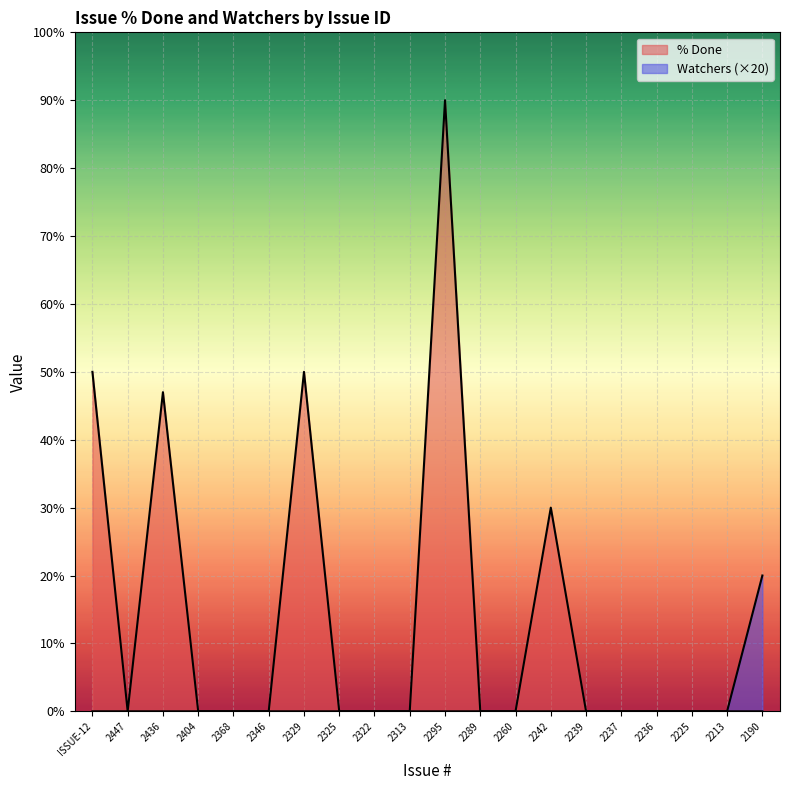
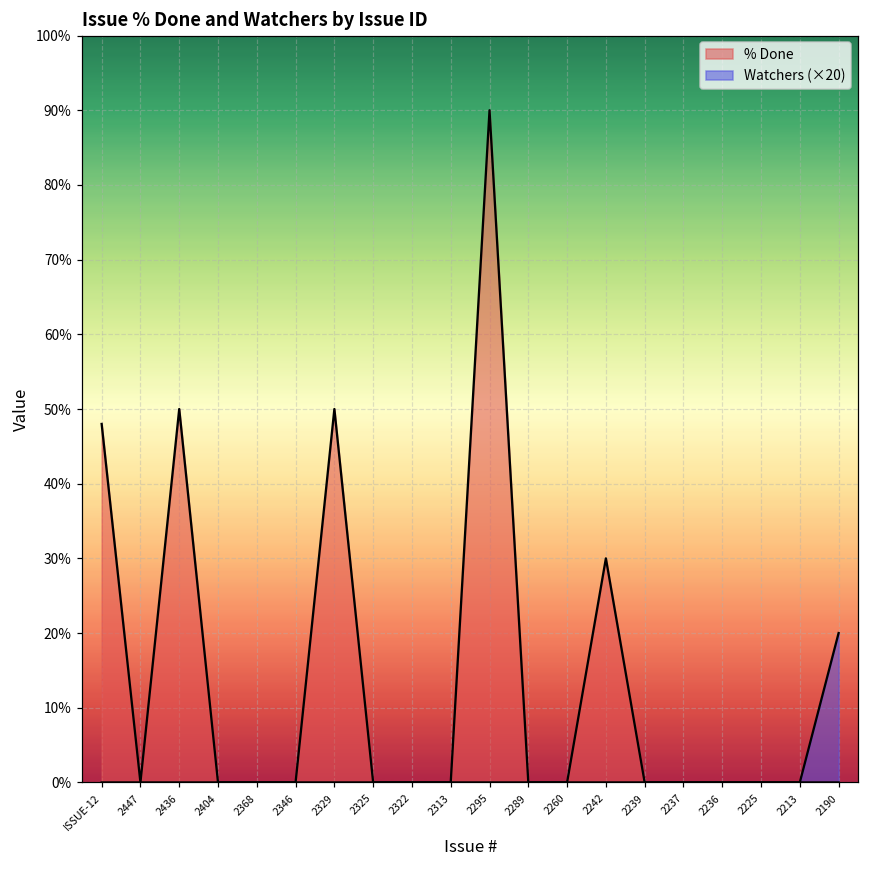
% Done, ISSUE-12: 50% -> 48%
% Done, 2436: 47% -> 50%
